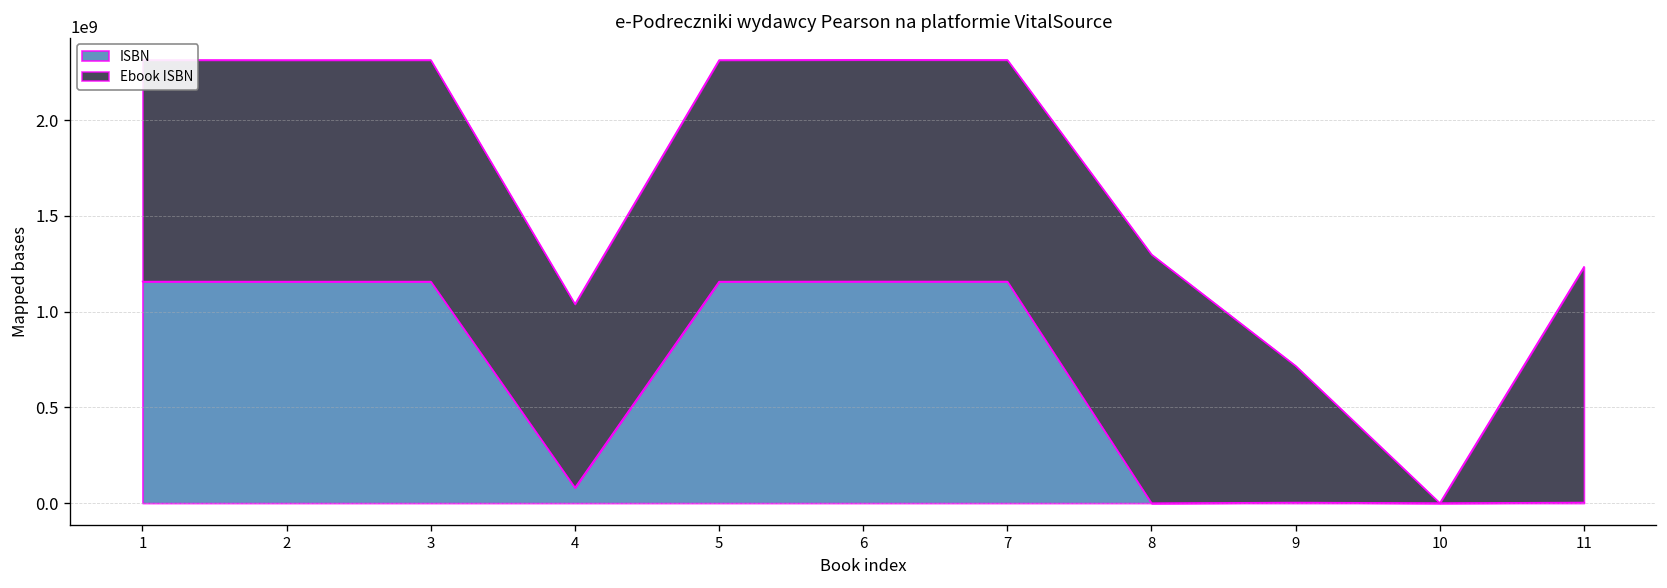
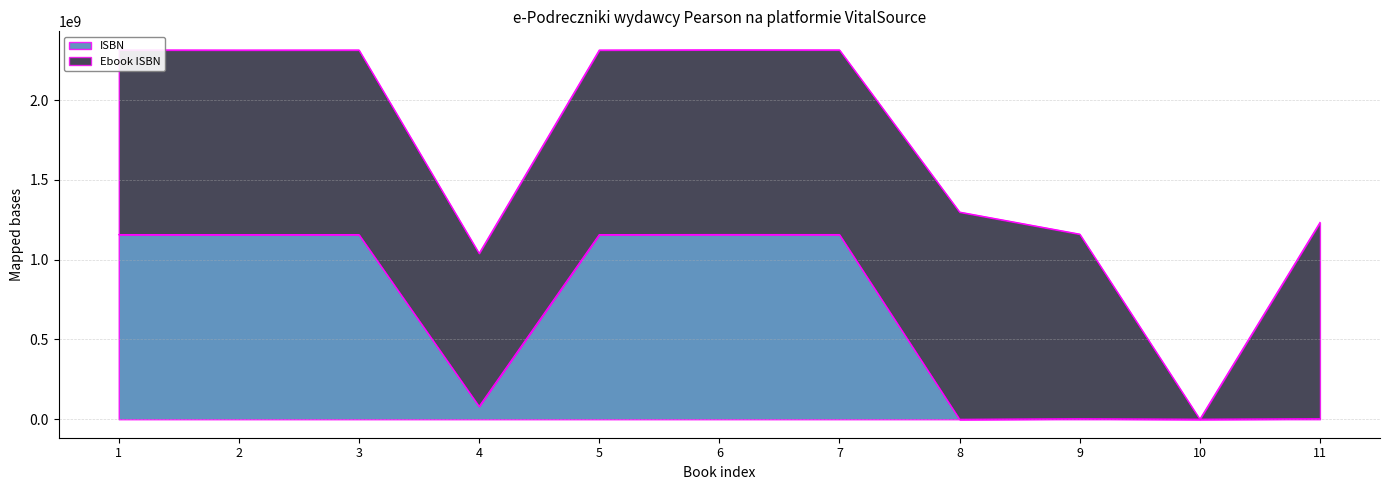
Ebook ISBN, 9: 710000000 -> 1160000000
